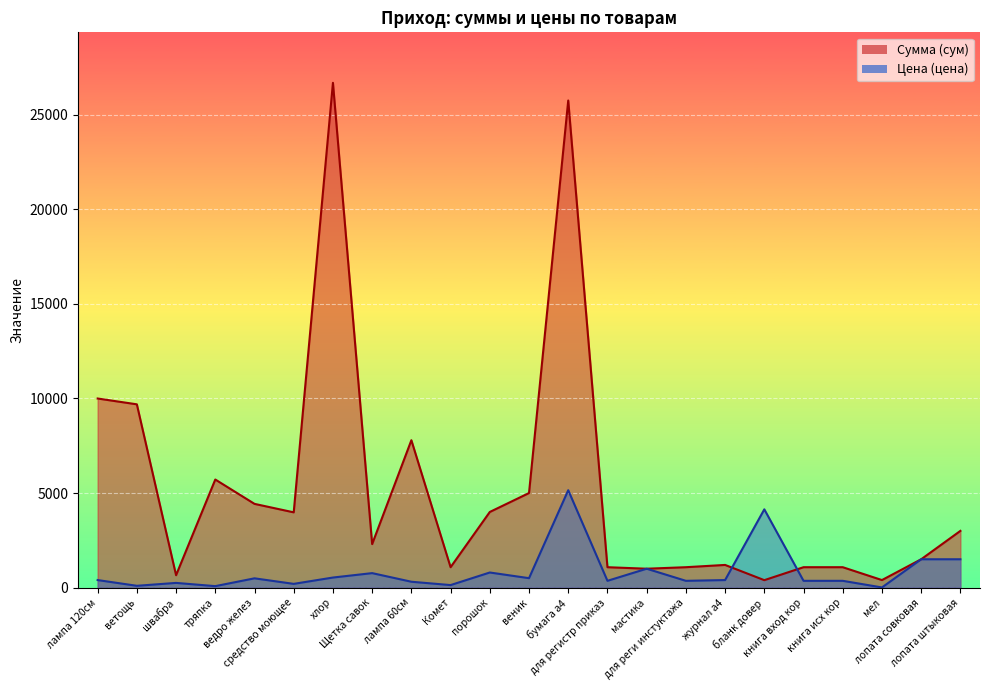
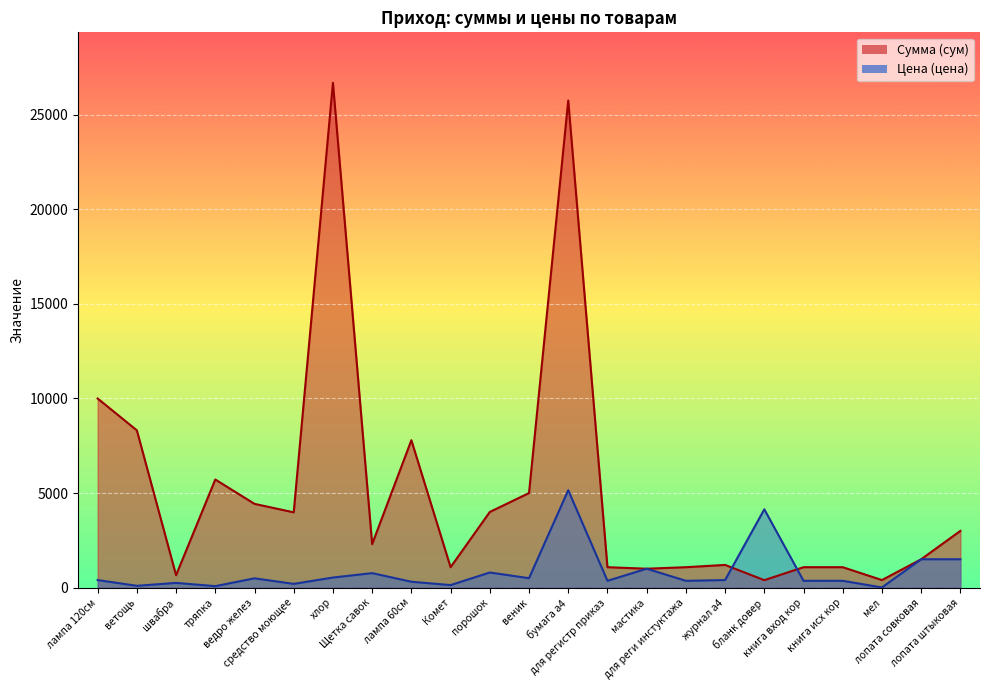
Сумма (сум), ветощь: 9700 -> 8300
